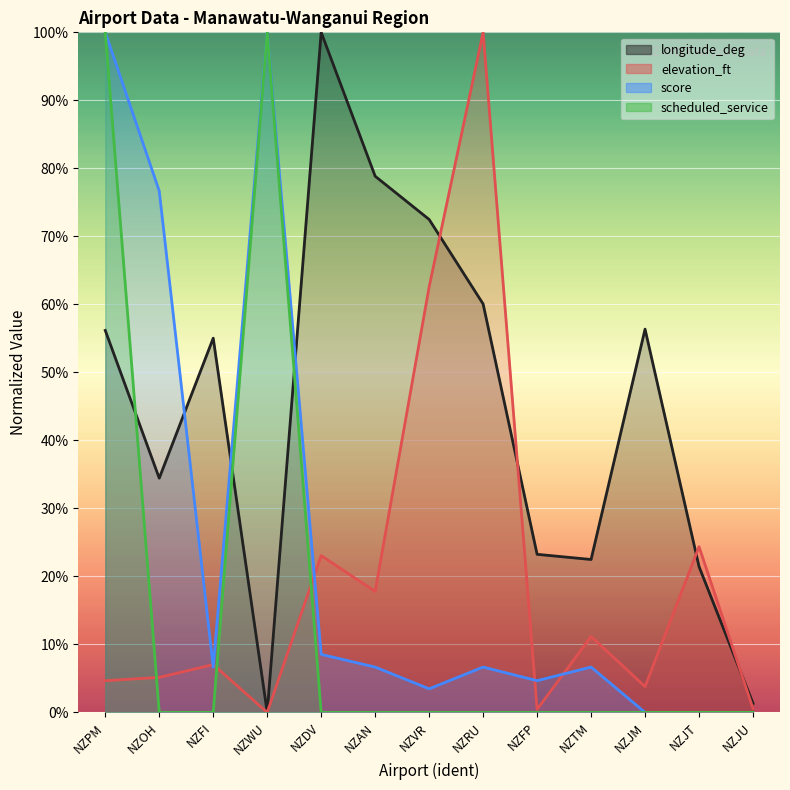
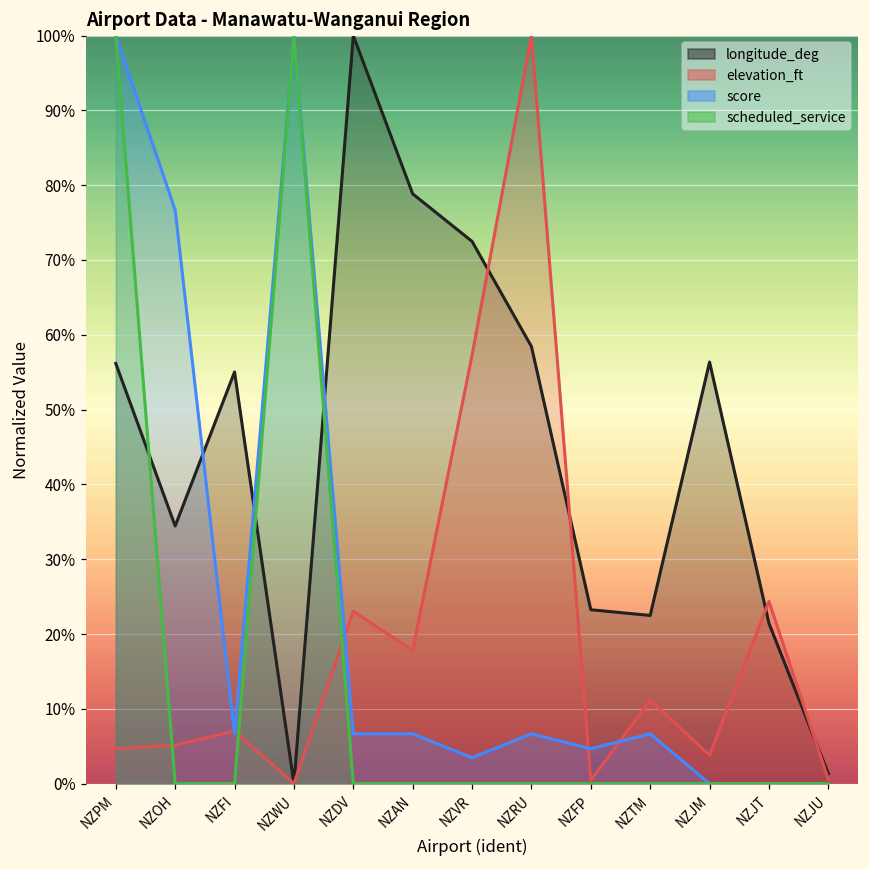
score, NZDV: 9% -> 7%
elevation_ft, NZVR: 63% -> 57%
longitude_deg, NZRU: 60% -> 58%
